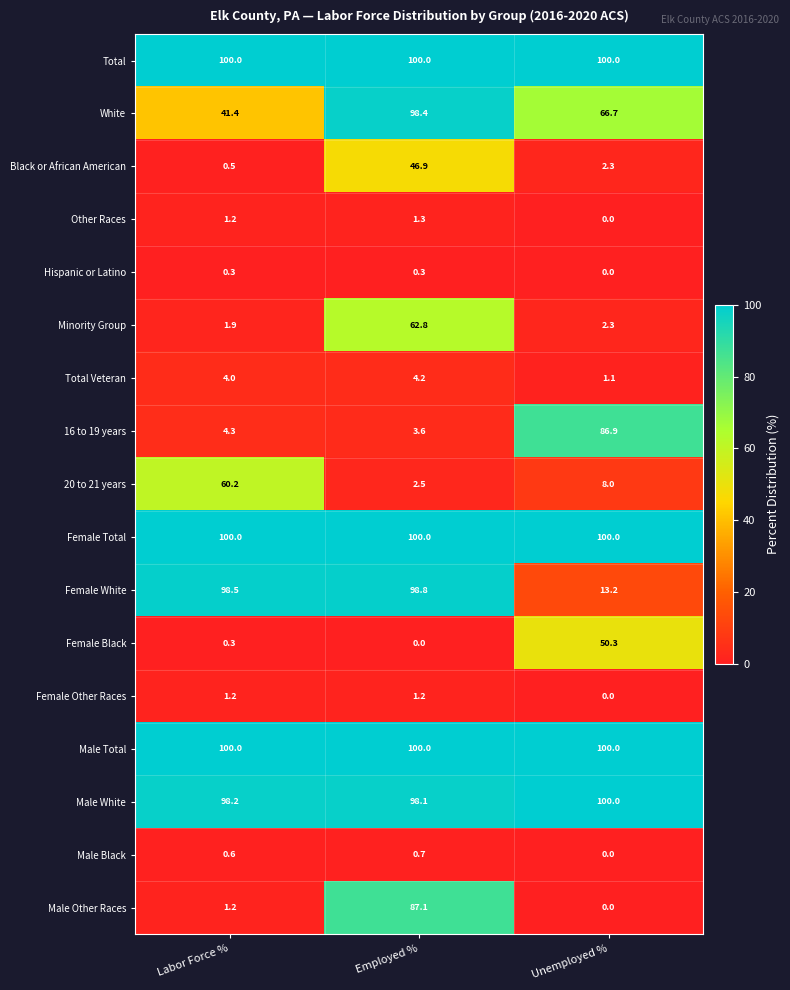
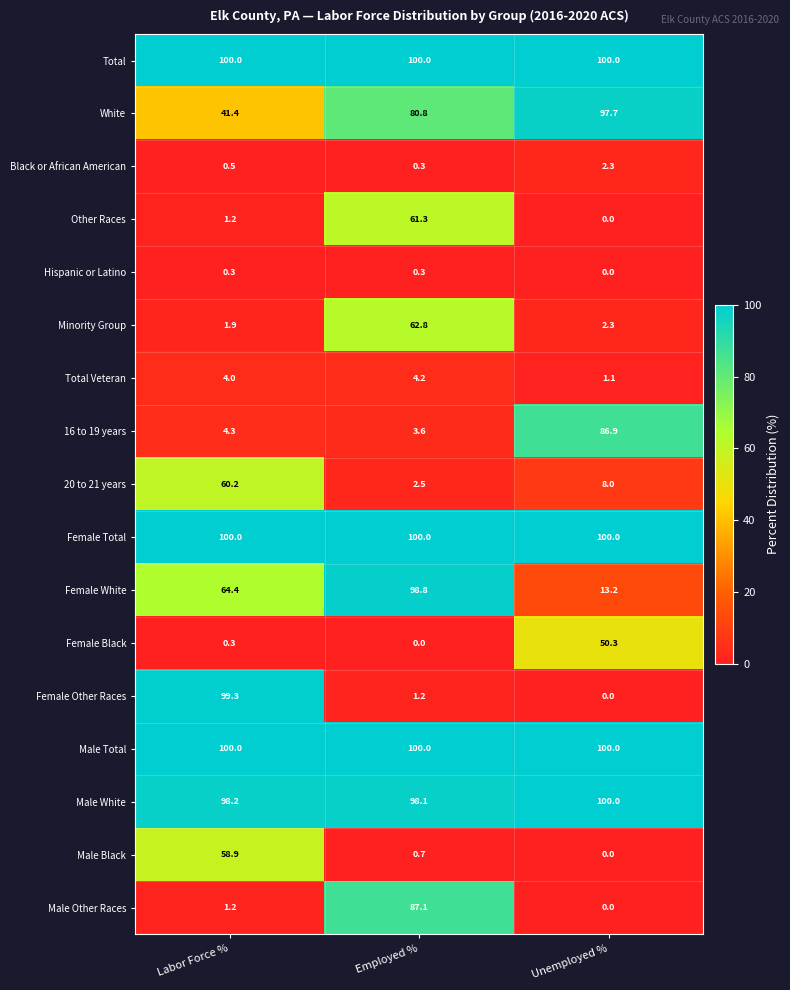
White, Employed %: 98.4 -> 80.8
White, Unemployed %: 66.7 -> 97.7
Black or African American, Employed %: 46.9 -> 0.3
Other Races, Employed %: 1.3 -> 61.3
Female White, Labor Force %: 98.5 -> 64.4
Female Other Races, Labor Force %: 1.2 -> 99.3
Male Black, Labor Force %: 0.6 -> 58.9
